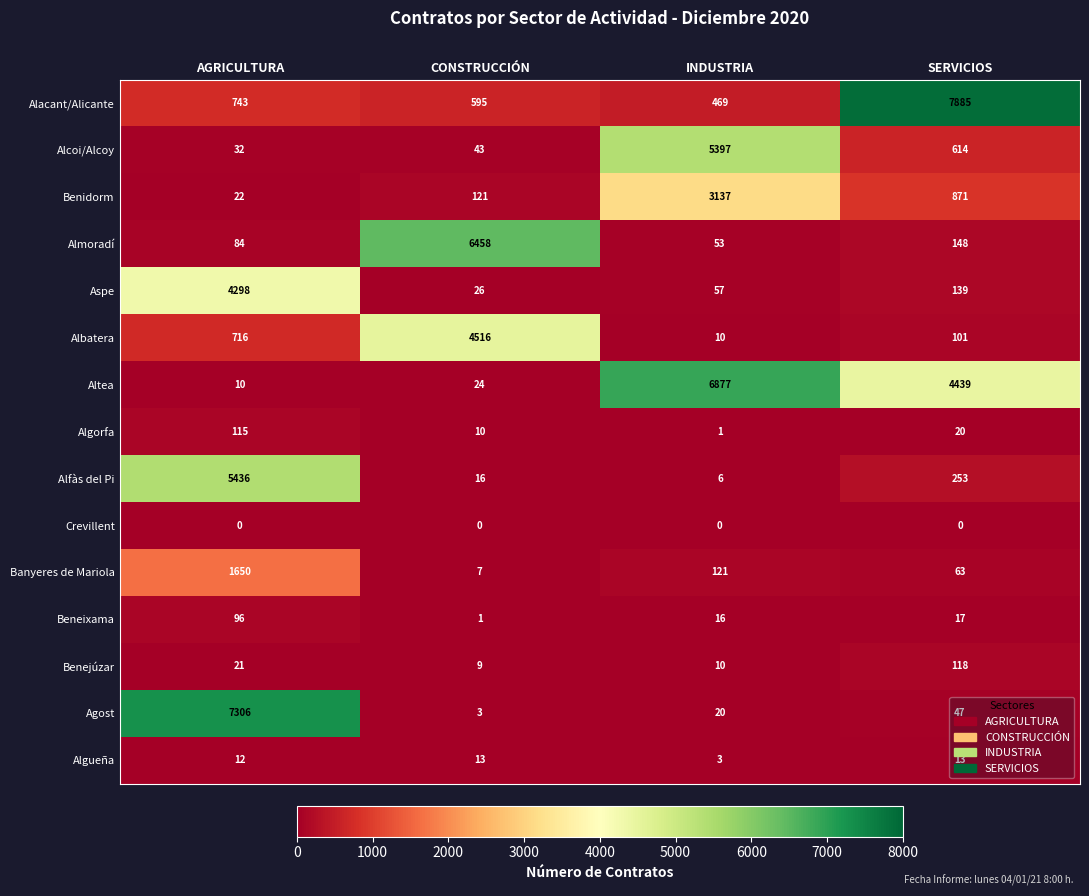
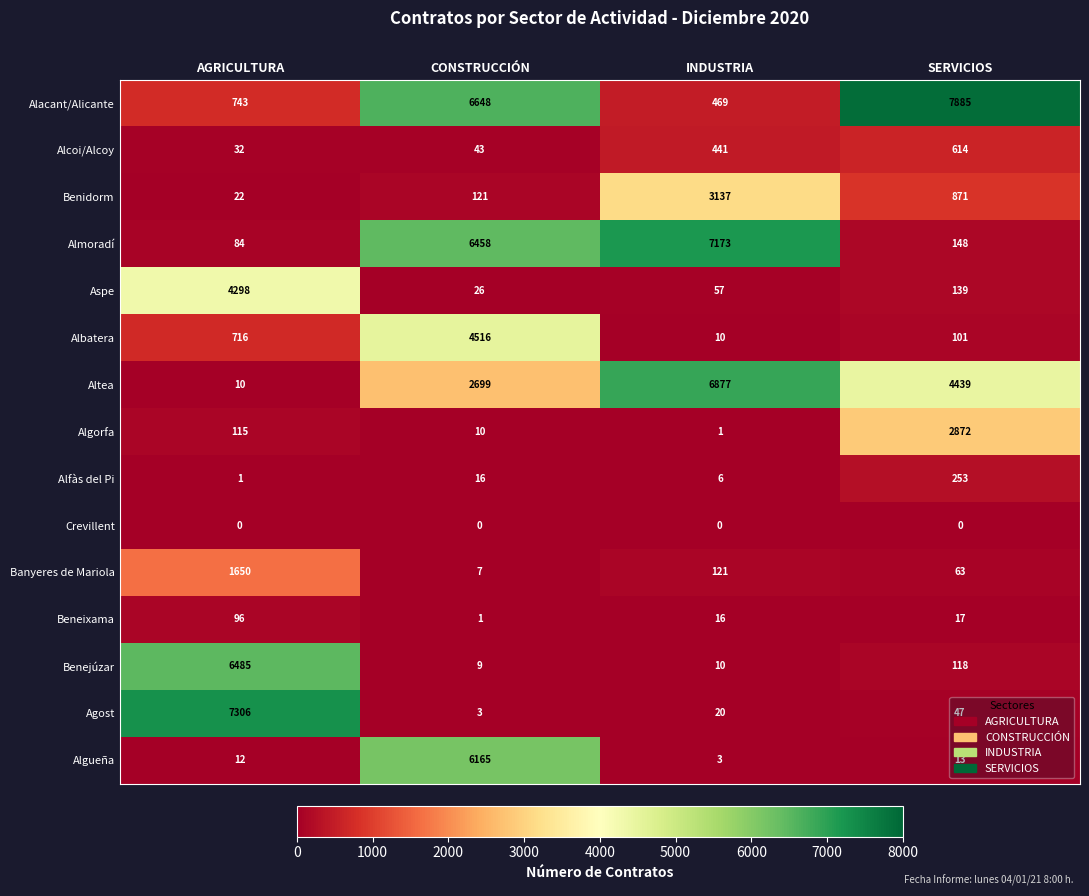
Alacant/Alicante, CONSTRUCCIÓN: 595 -> 6648
Alcoi/Alcoy, INDUSTRIA: 5397 -> 441
Almoradí, INDUSTRIA: 53 -> 7173
Altea, CONSTRUCCIÓN: 24 -> 2699
Algorfa, SERVICIOS: 20 -> 2872
Alfàs del Pi, AGRICULTURA: 5436 -> 1
Benejúzar, AGRICULTURA: 21 -> 6485
Algueña, CONSTRUCCIÓN: 13 -> 6165
